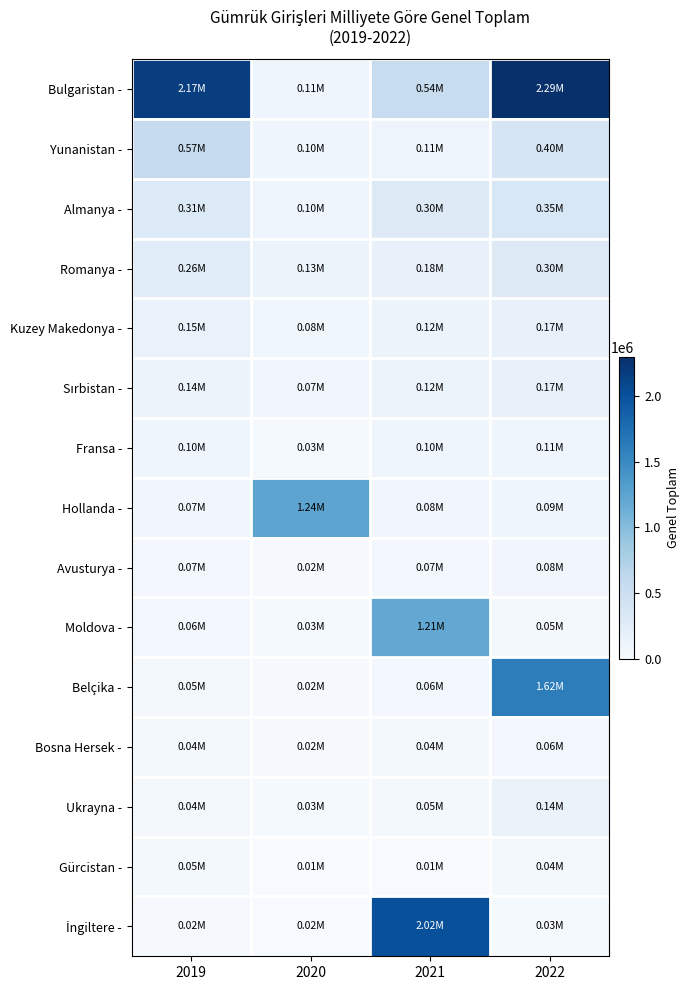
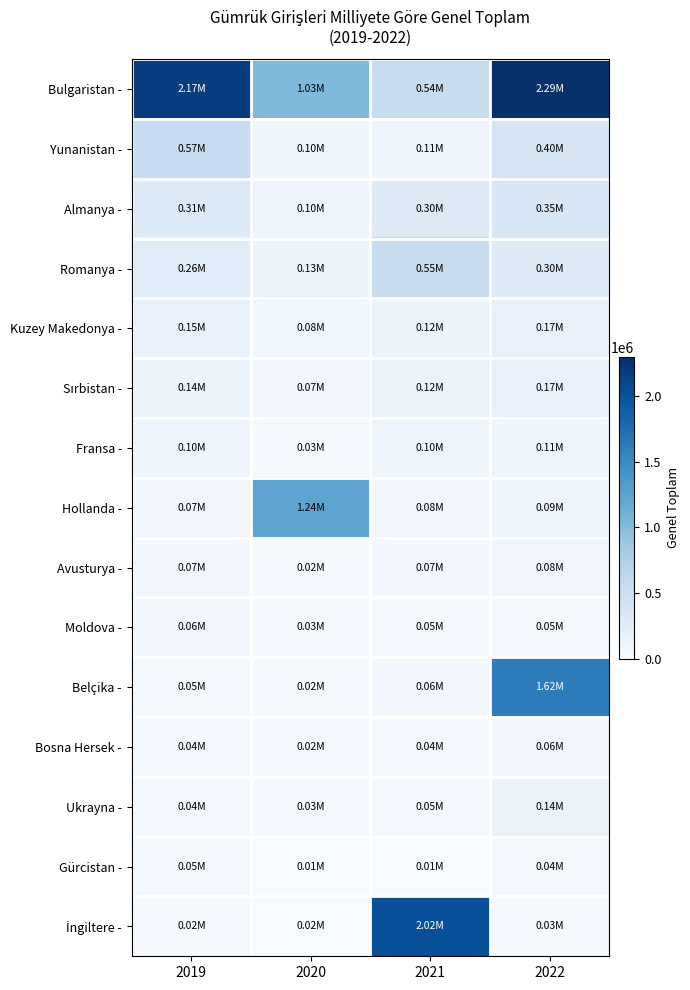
Bulgaristan -, 2020: 0.11M -> 1.03M
Romanya -, 2021: 0.18M -> 0.55M
Moldova -, 2021: 1.21M -> 0.05M
